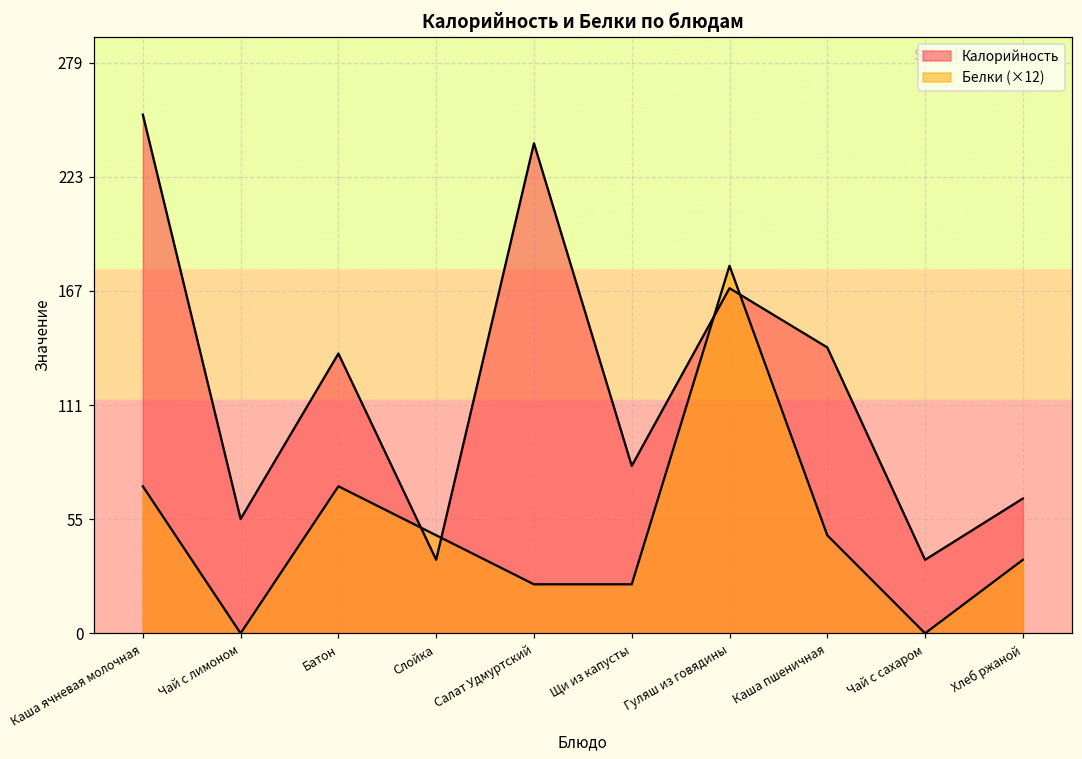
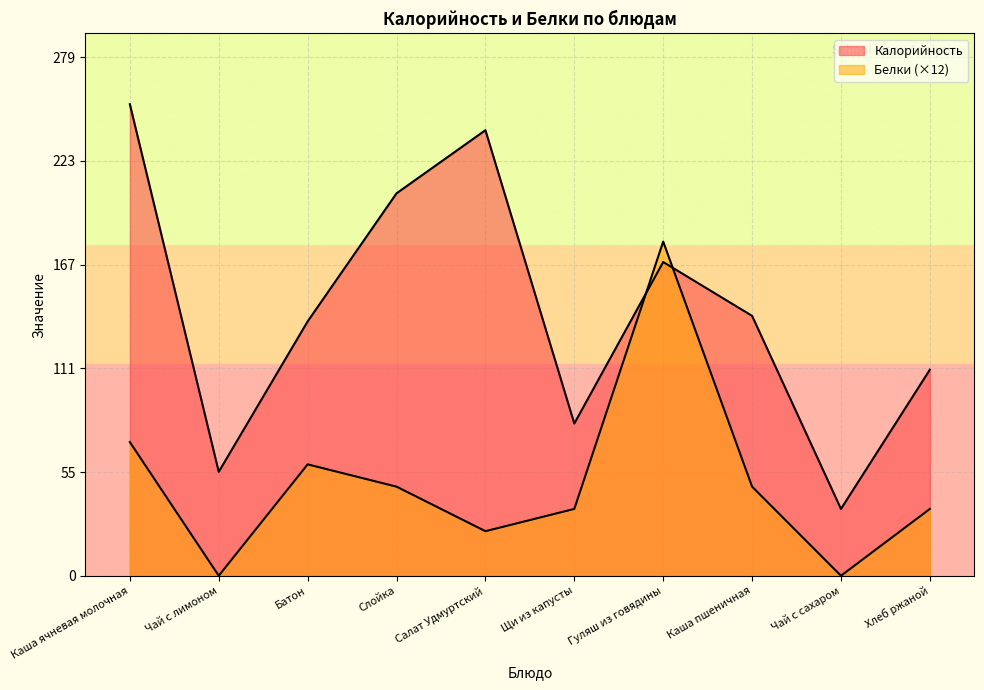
Белки (×12), Батон: 72 -> 60
Калорийность, Слойка: 36 -> 206
Белки (×12), Щи из капусты: 24 -> 36
Калорийность, Хлеб ржаной: 66 -> 111
